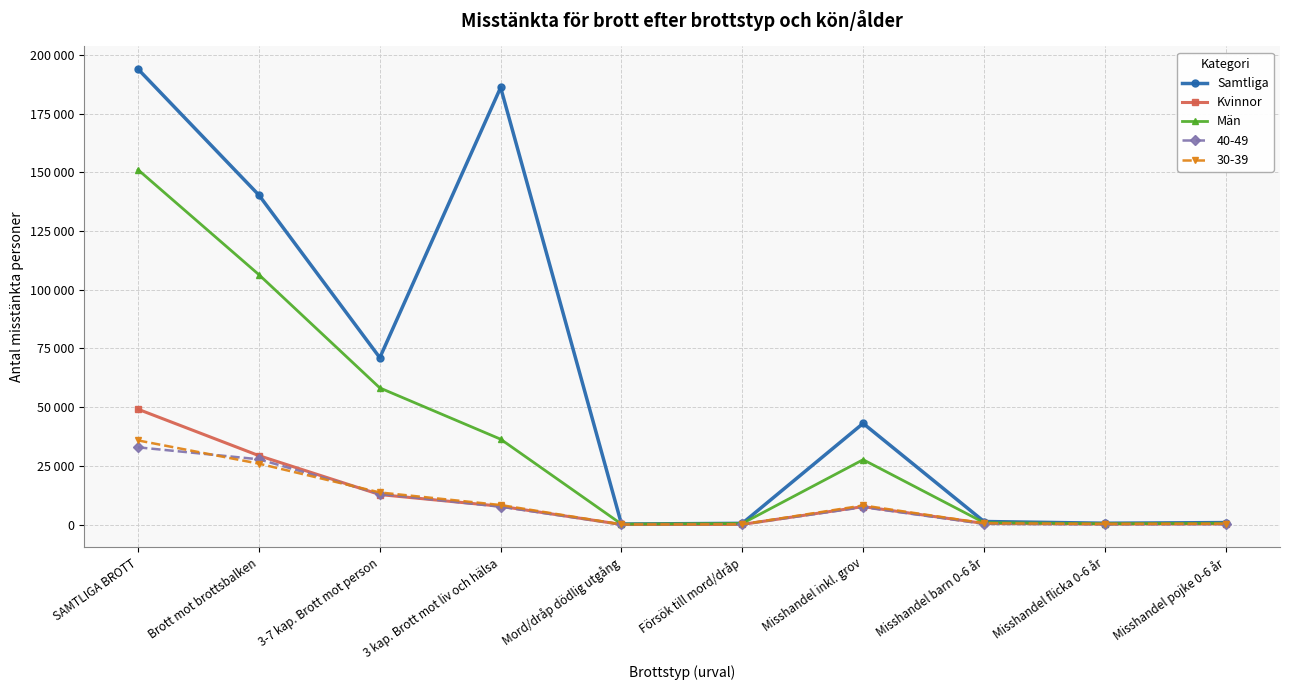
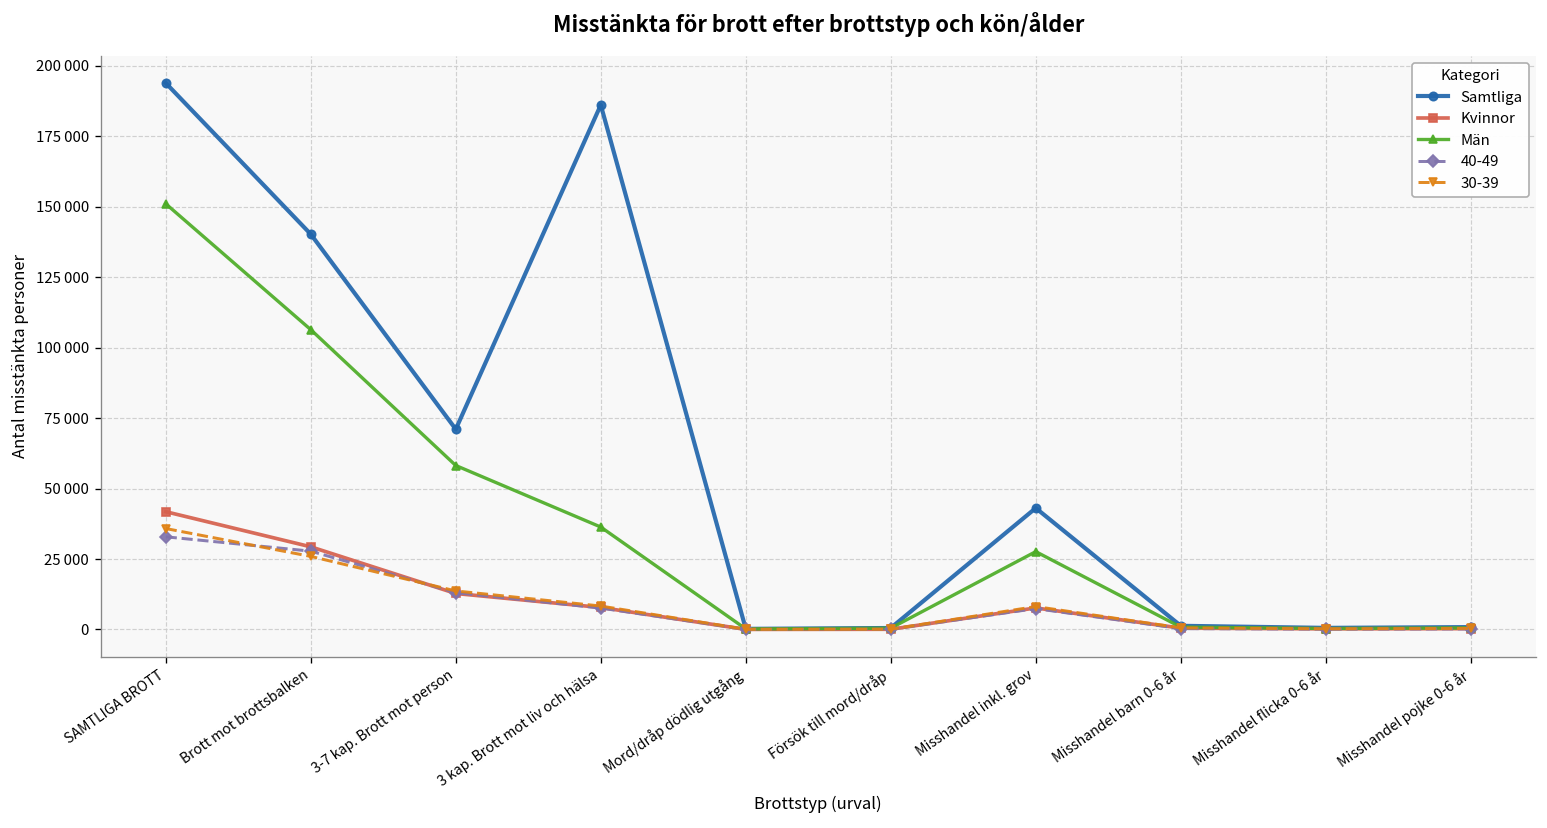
Kvinnor, SAMTLIGA BROTT: 49000 -> 42000
